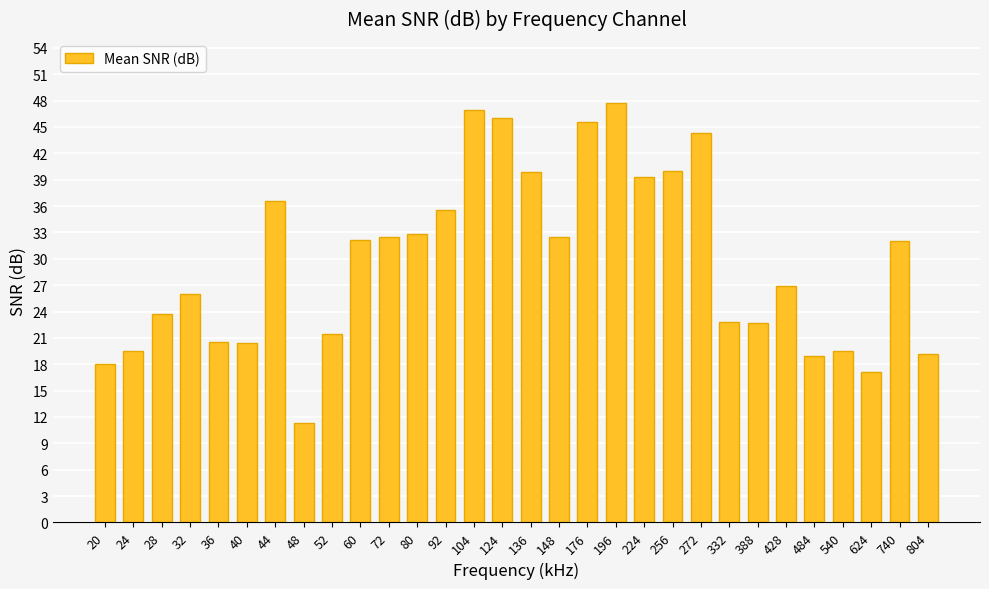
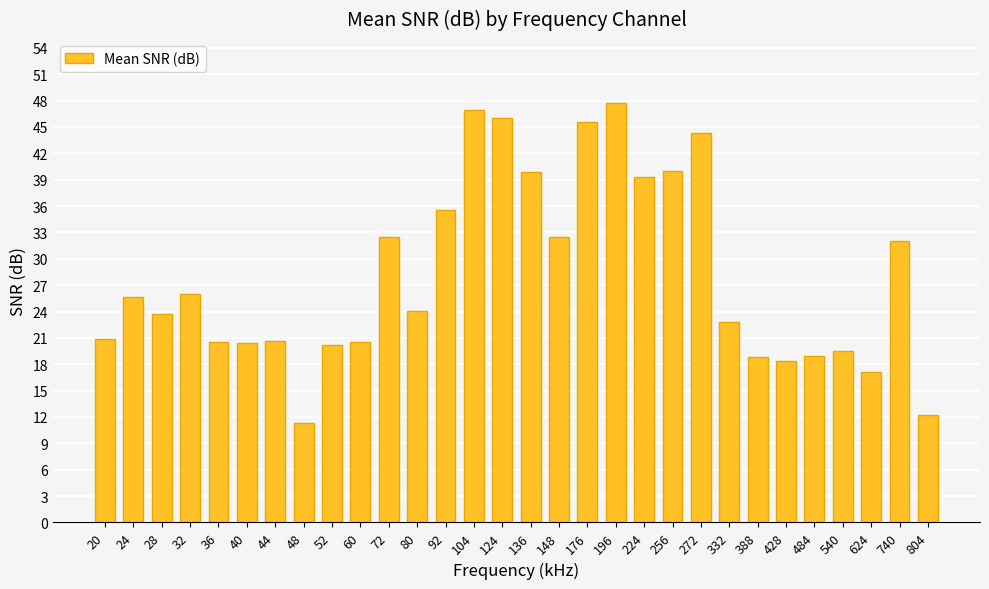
20: 18 -> 21
24: 20 -> 26
44: 37 -> 21
52: 21 -> 20
60: 32 -> 20
80: 33 -> 24
388: 23 -> 19
428: 27 -> 18
804: 19 -> 12
